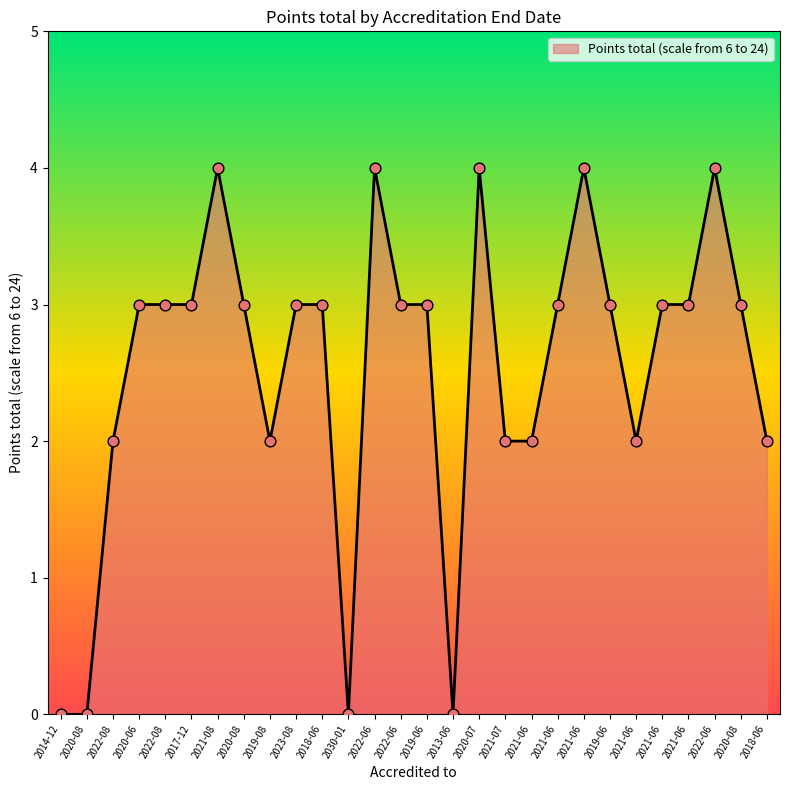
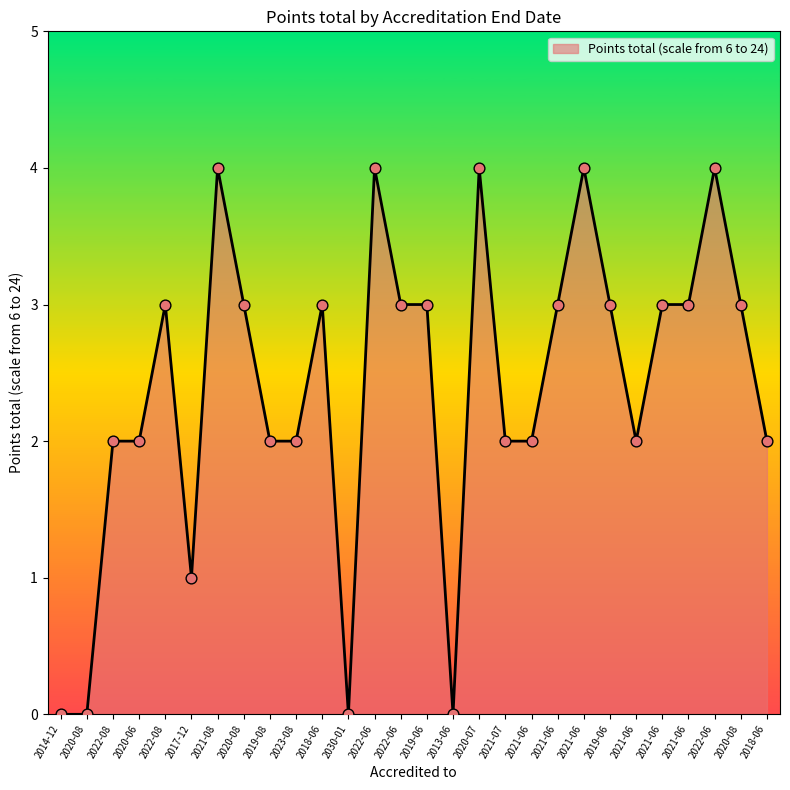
2020-06: 3 -> 2
2017-12: 3 -> 1
2023-08: 3 -> 2
